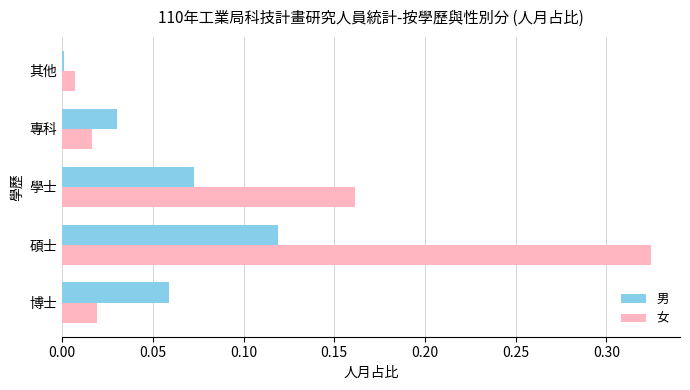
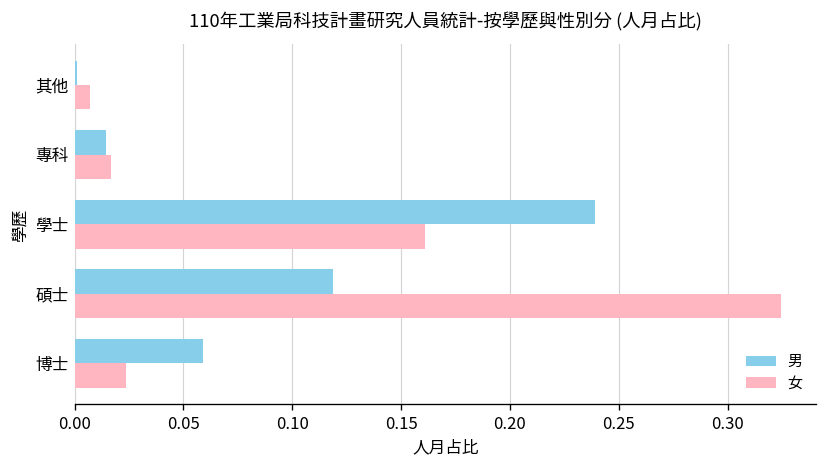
男, 專科: 0.030 -> 0.014
男, 學士: 0.073 -> 0.239
女, 博士: 0.019 -> 0.024
